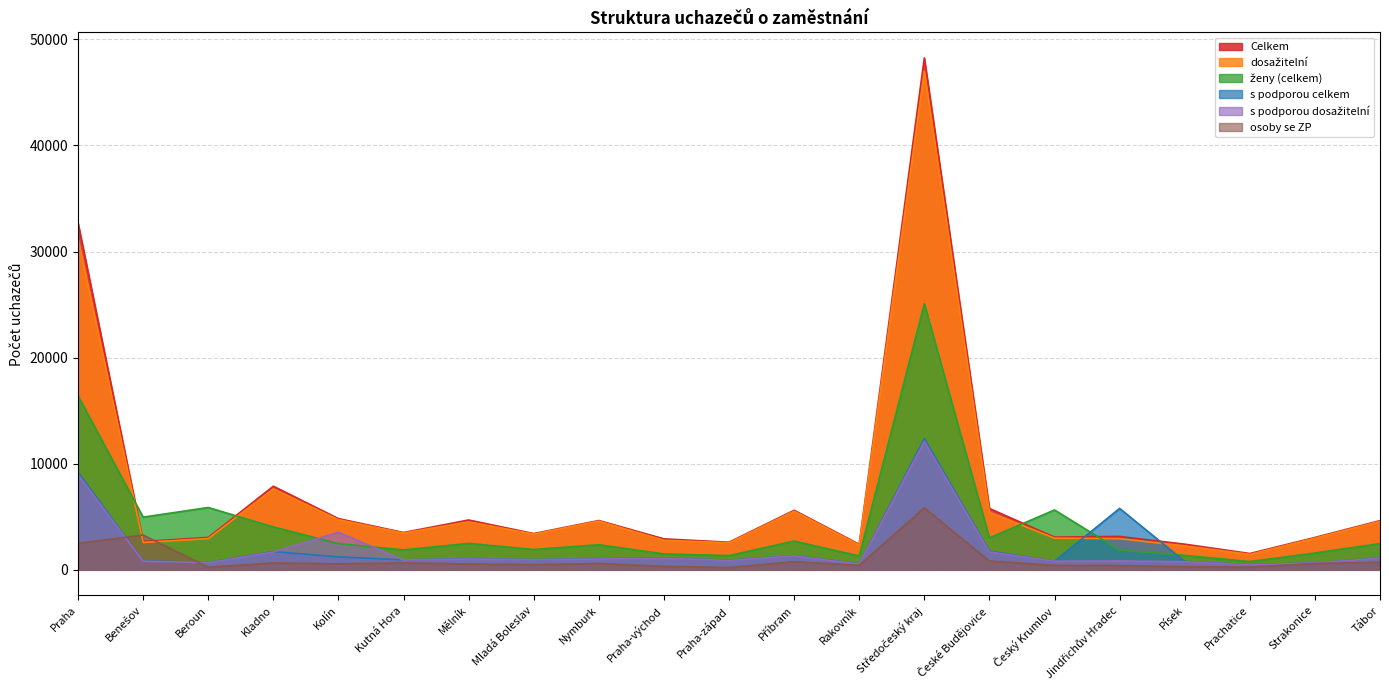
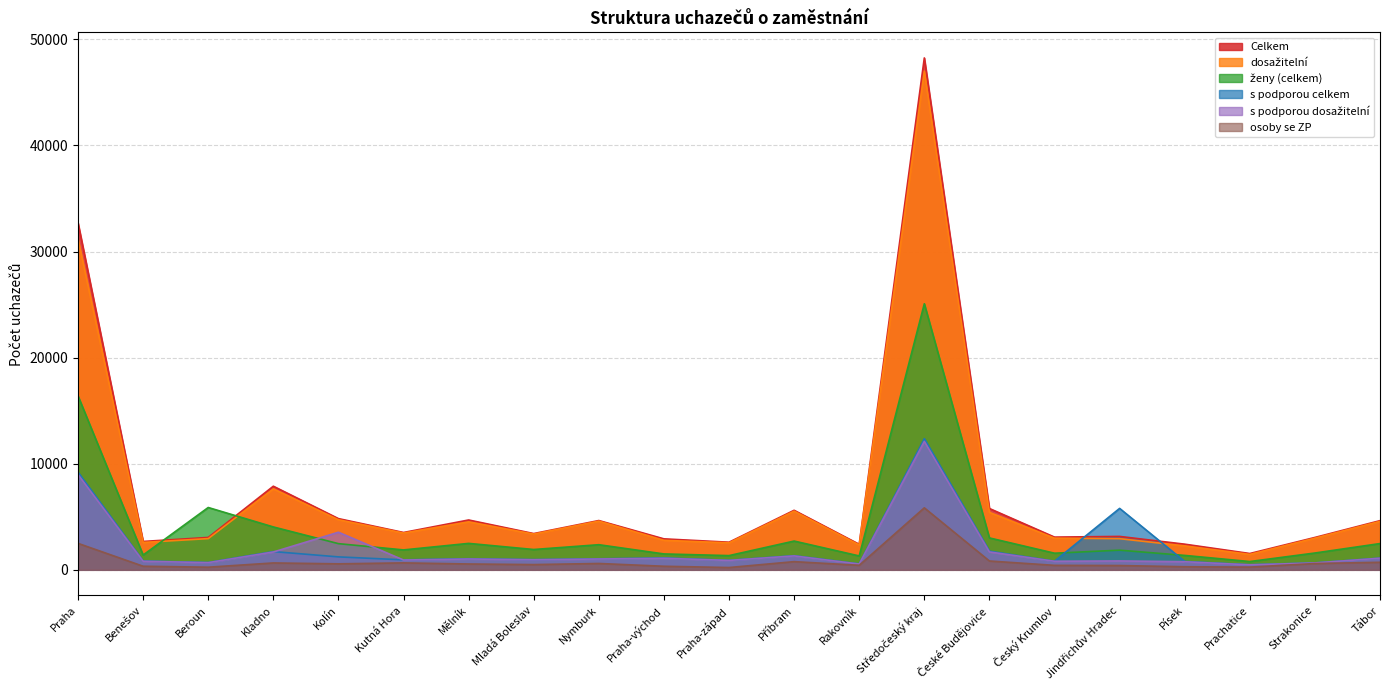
ženy (celkem), Benešov: 5000 -> 1400
osoby se ZP, Benešov: 3300 -> 300
ženy (celkem), Český Krumlov: 5600 -> 1600
